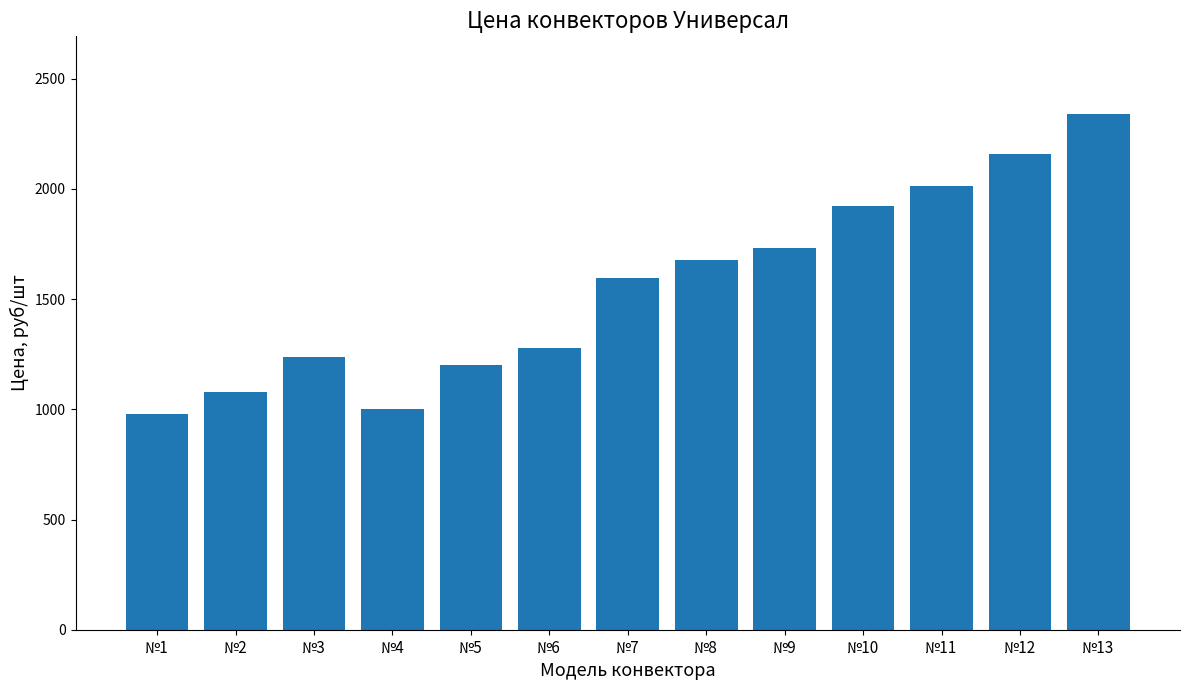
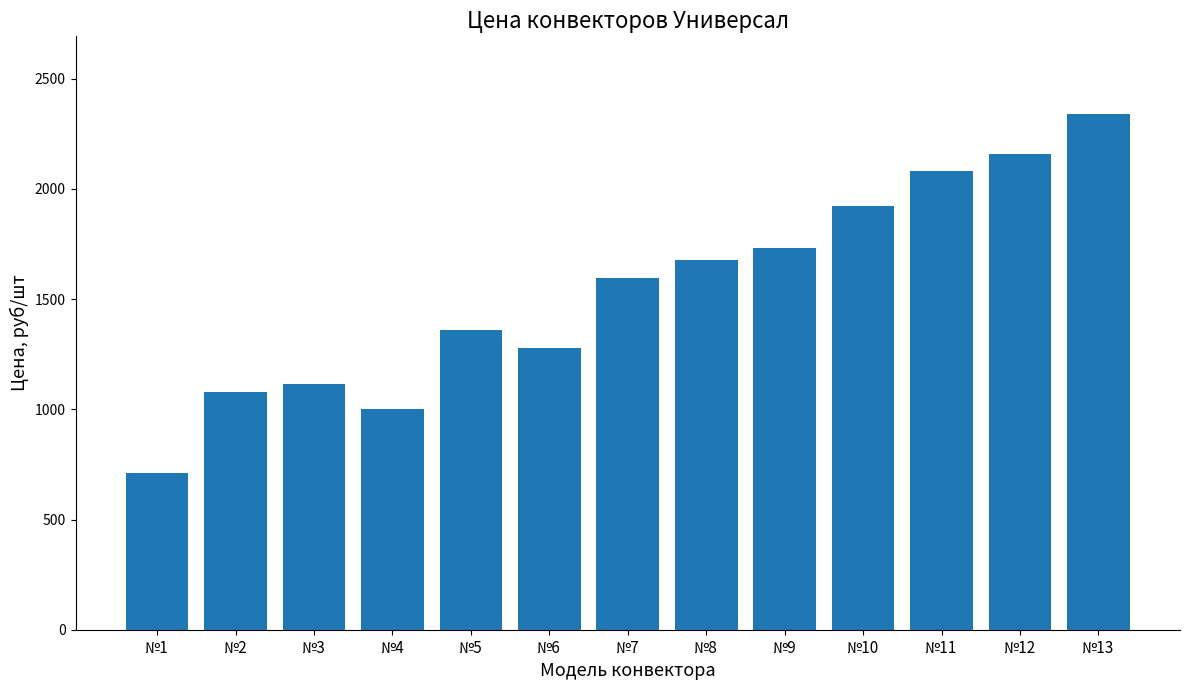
№1: 980 -> 710
№3: 1240 -> 1120
№5: 1200 -> 1360
№11: 2010 -> 2080
